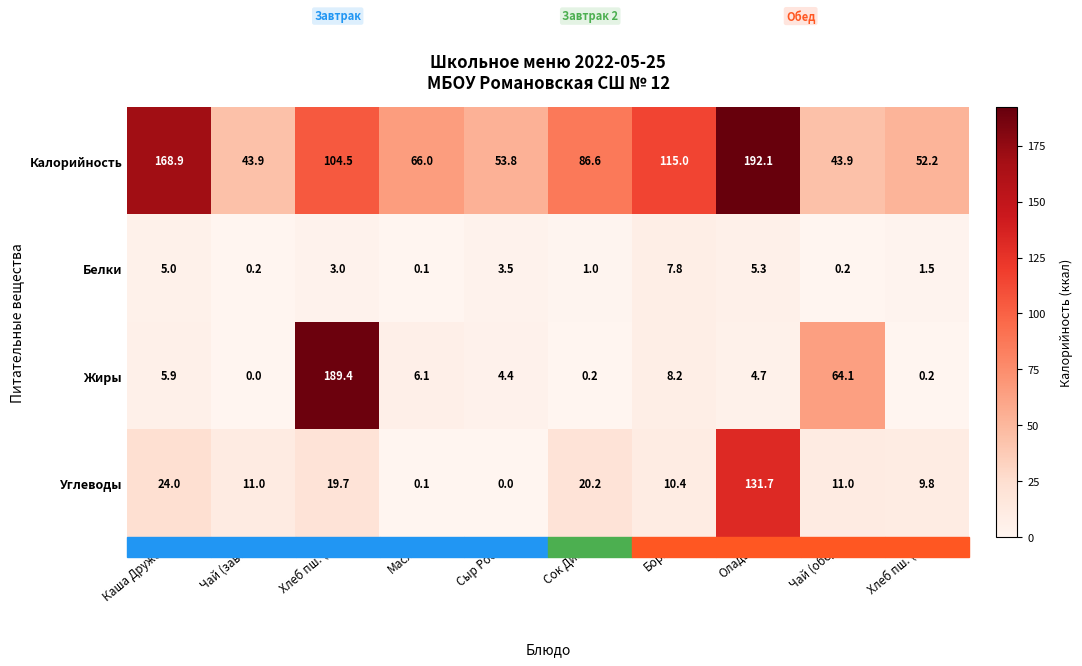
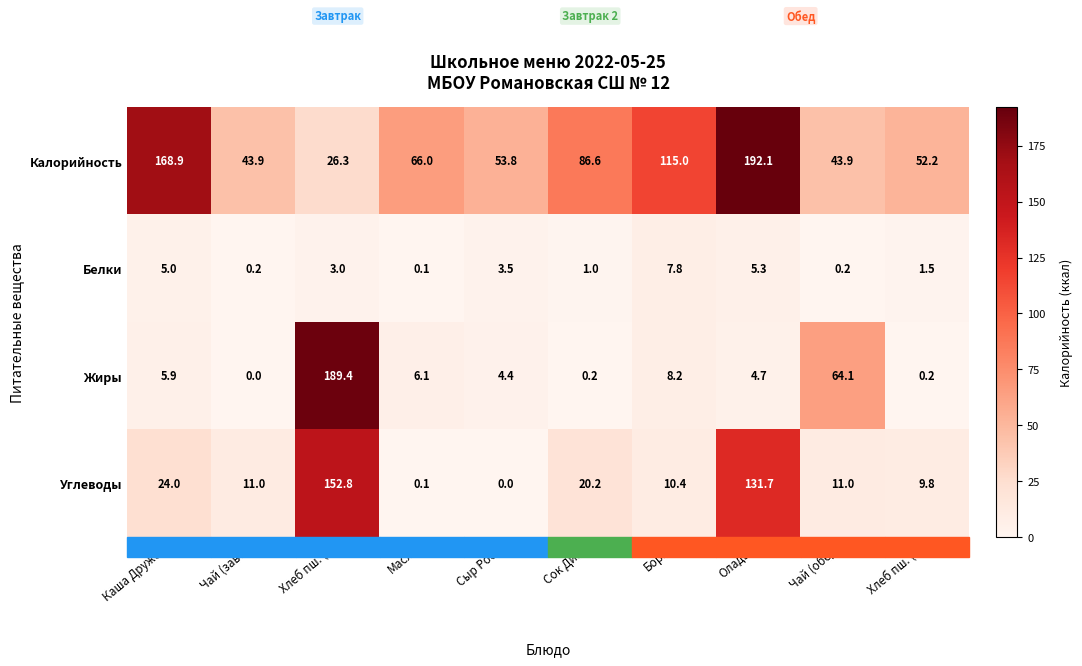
Калорийность, Хлеб пш. (з): 104.5 -> 26.3
Углеводы, Хлеб пш. (з): 19.7 -> 152.8
